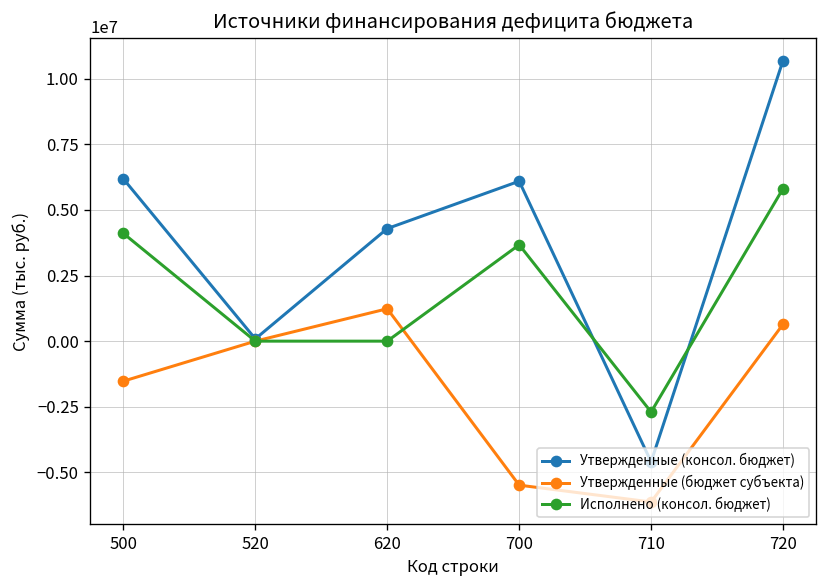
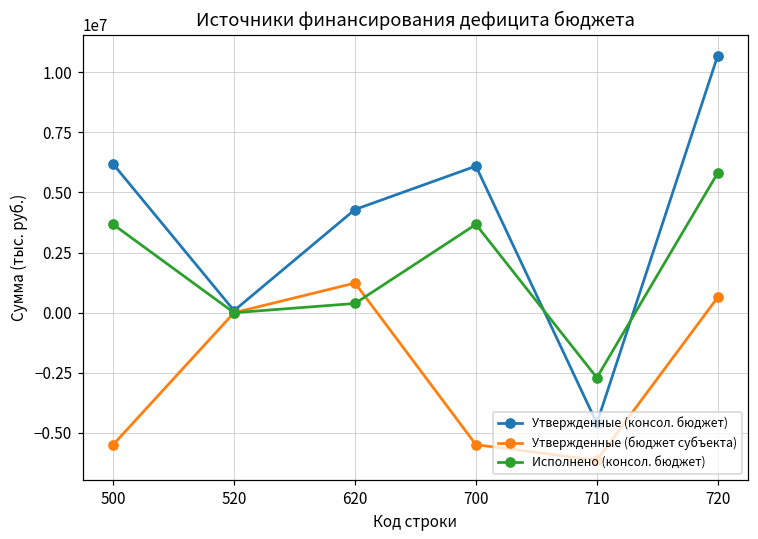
Утвержденные (бюджет субъекта), 500: -1500000 -> -5500000
Исполнено (консол. бюджет), 500: 4100000 -> 3700000
Исполнено (консол. бюджет), 620: 0 -> 400000
